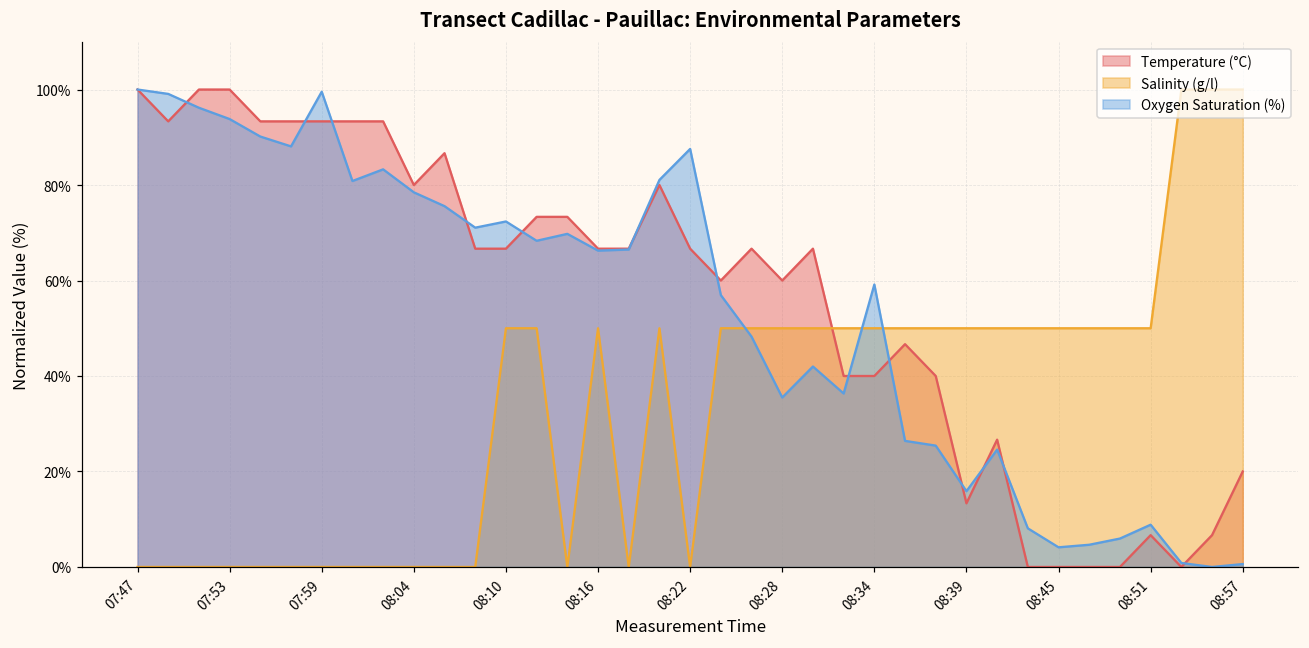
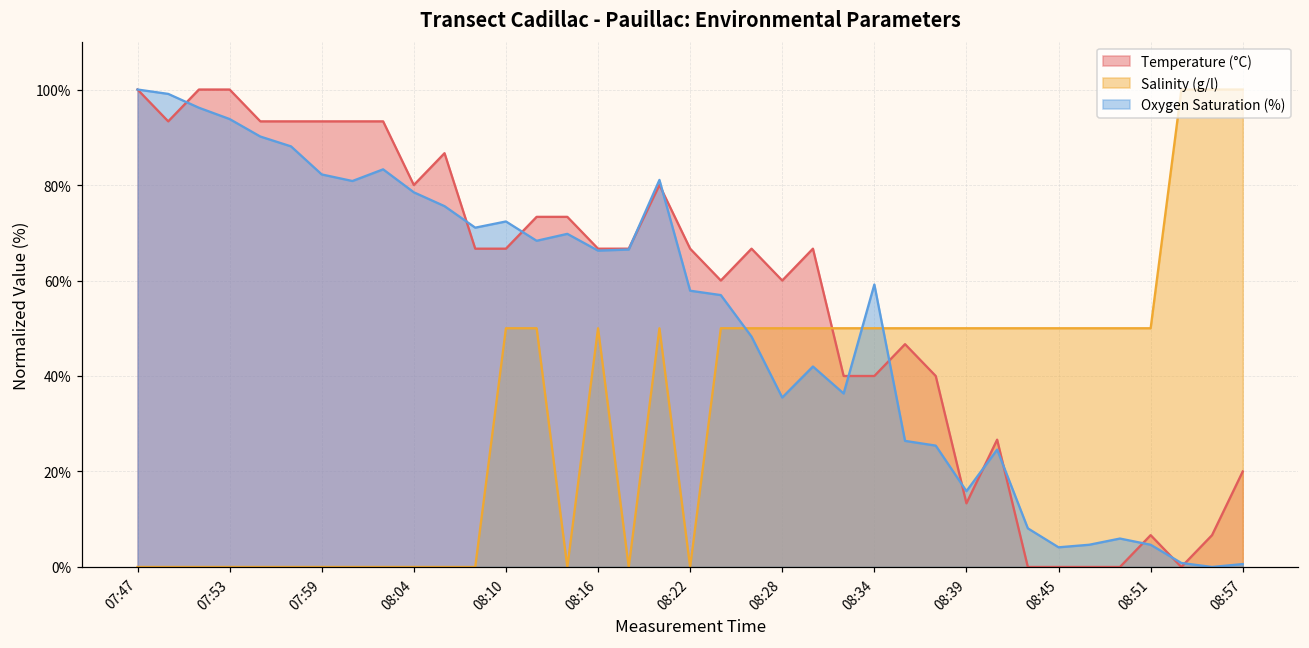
Oxygen Saturation (%), 07:59: 100% -> 82%
Oxygen Saturation (%), 08:22: 88% -> 58%
Oxygen Saturation (%), 08:51: 9% -> 5%
